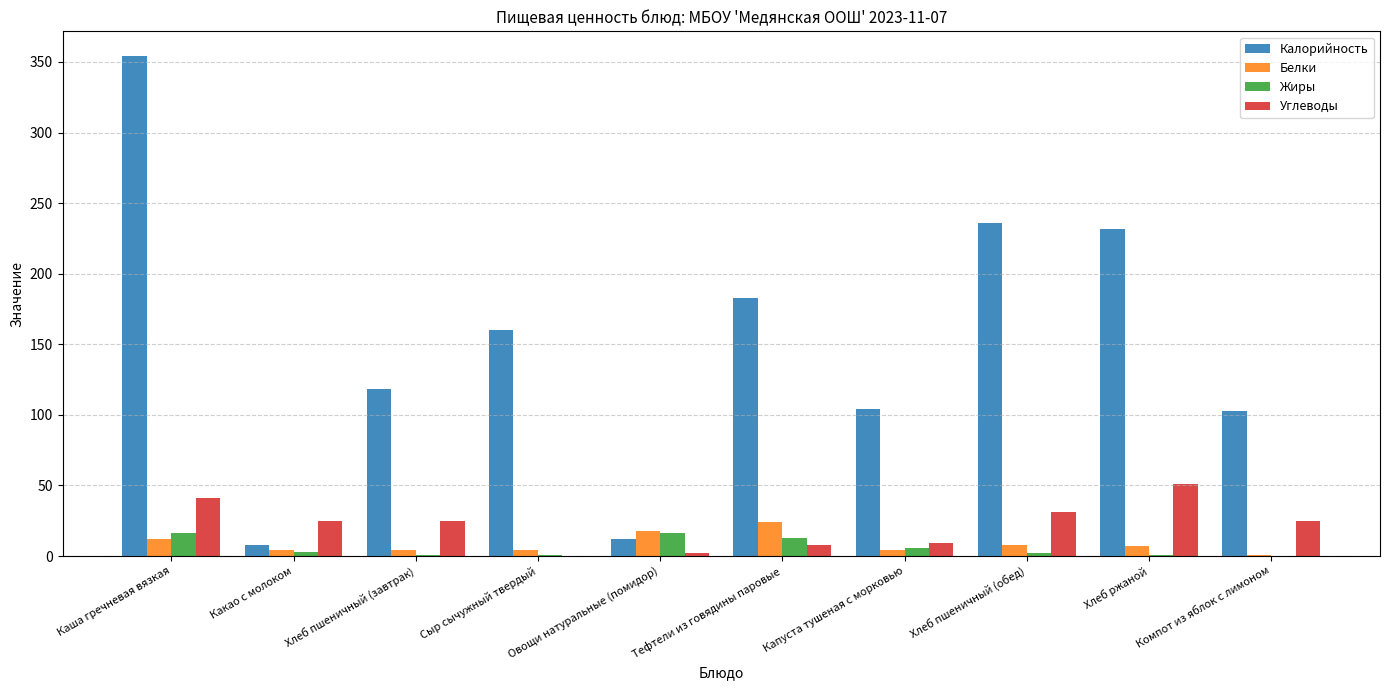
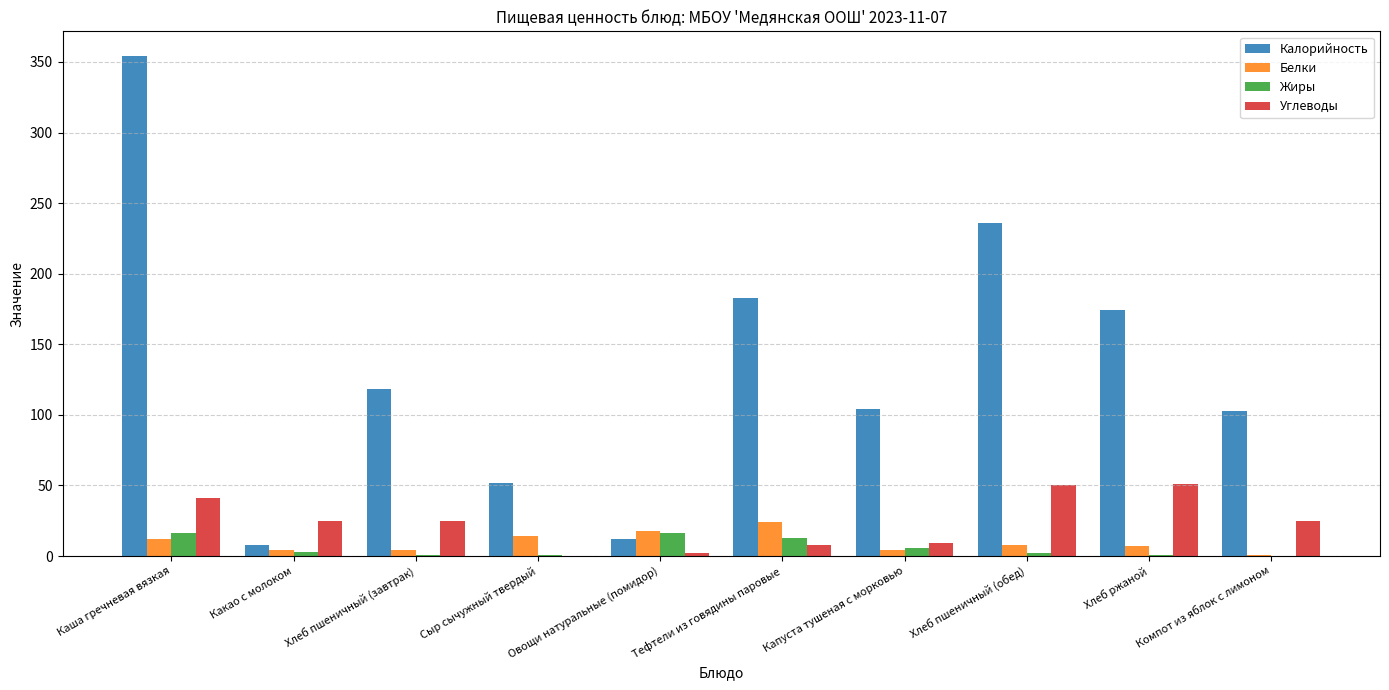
Калорийность, Сыр сычужный твердый: 160 -> 52
Белки, Сыр сычужный твердый: 4 -> 14
Углеводы, Хлеб пшеничный (обед): 31 -> 50
Калорийность, Хлеб ржаной: 232 -> 174
